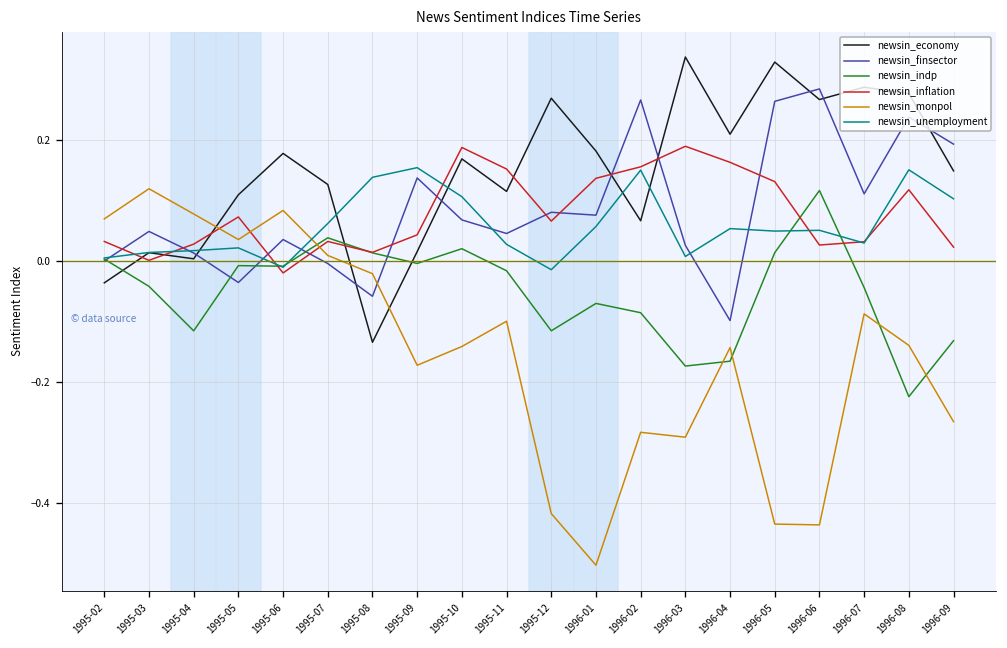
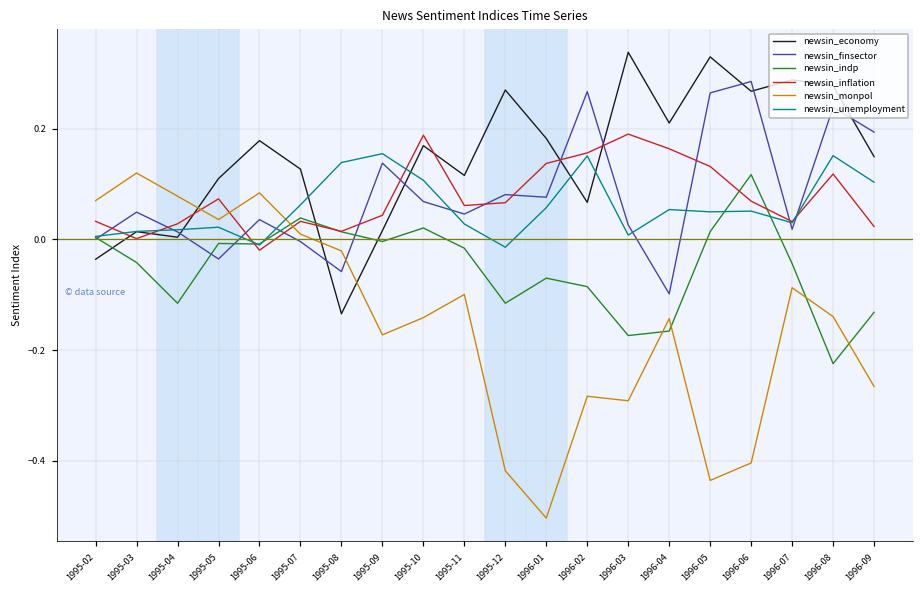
newsin_inflation, 1995-11: 0.15 -> 0.06
newsin_inflation, 1996-06: 0.03 -> 0.07
newsin_monpol, 1996-06: -0.44 -> -0.40
newsin_finsector, 1996-07: 0.11 -> 0.02
